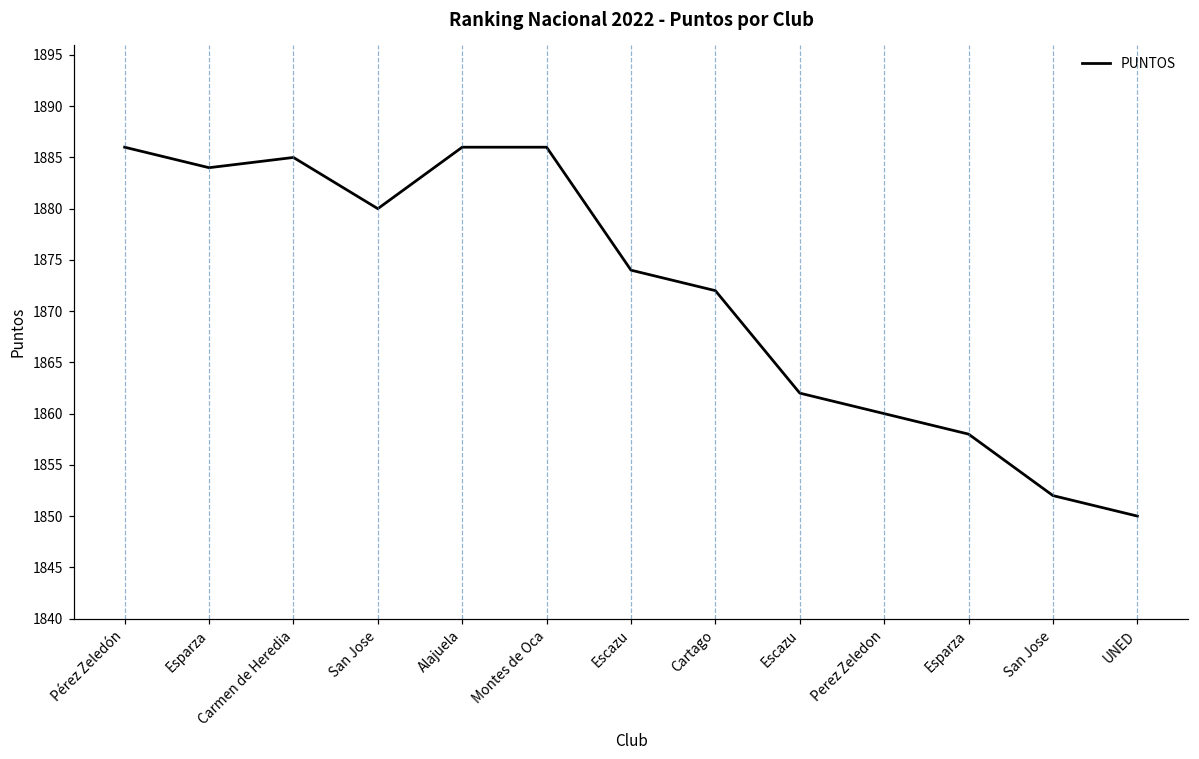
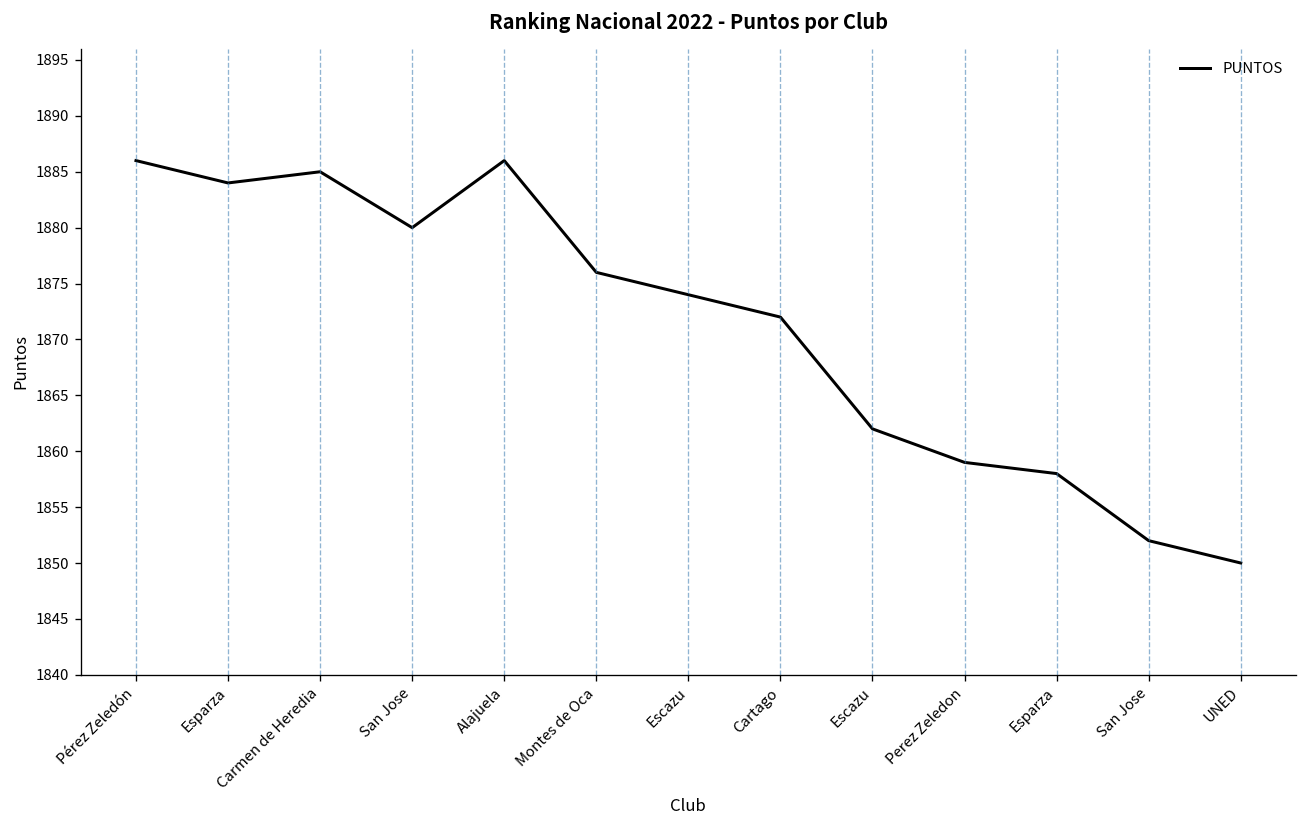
Montes de Oca: 1886 -> 1876
Perez Zeledon: 1860 -> 1859
